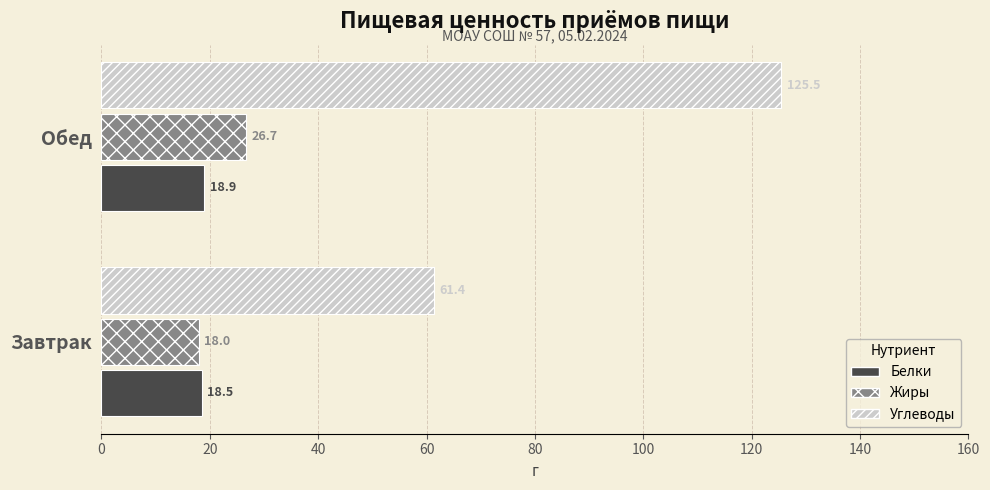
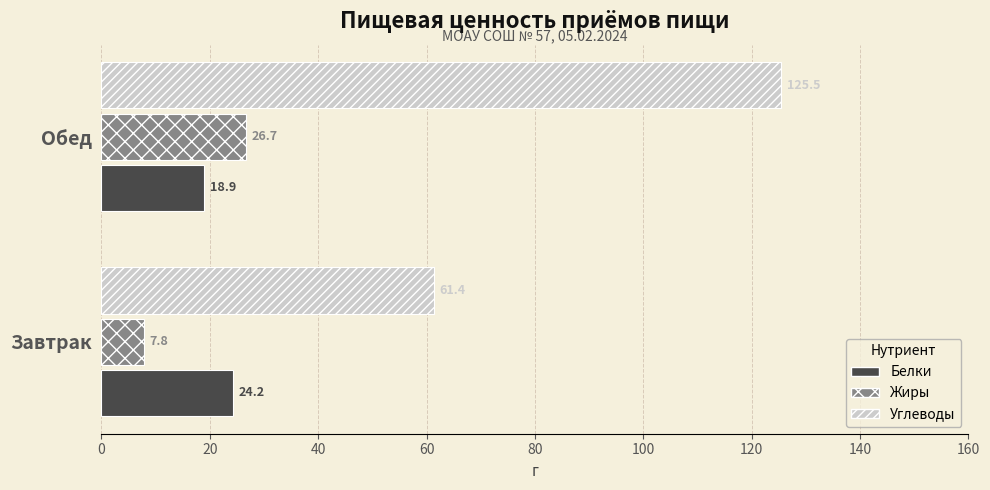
Жиры, Завтрак: 18.0 -> 7.8
Белки, Завтрак: 18.5 -> 24.2
